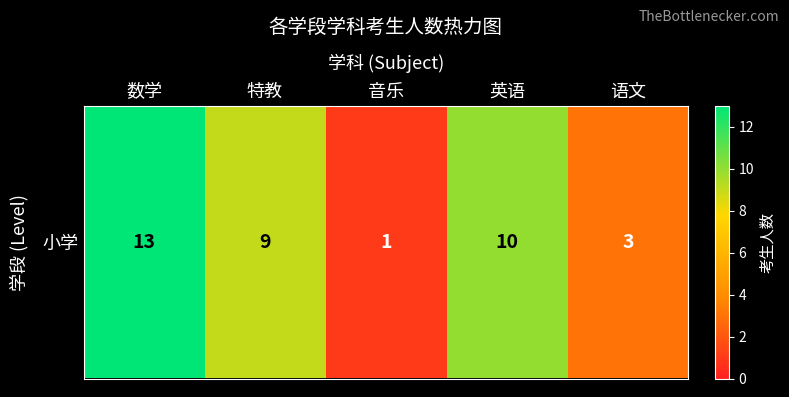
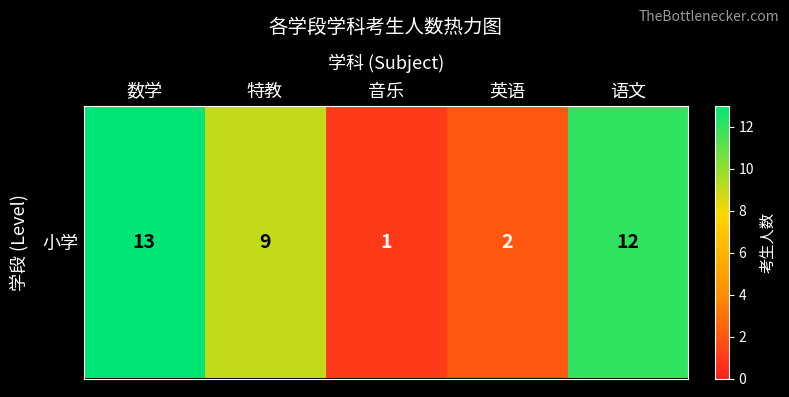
小学, 英语: 10 -> 2
小学, 语文: 3 -> 12
